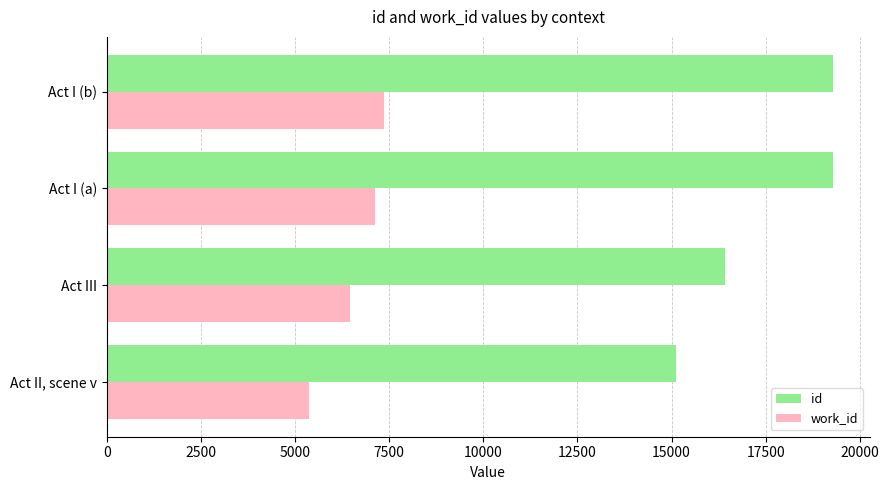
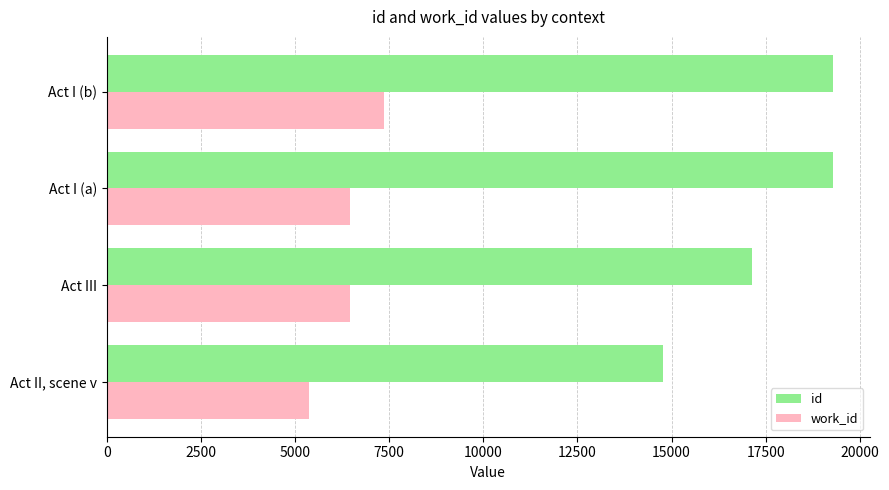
work_id, Act I (a): 7100 -> 6500
id, Act III: 16400 -> 17100
id, Act II, scene v: 15100 -> 14800
